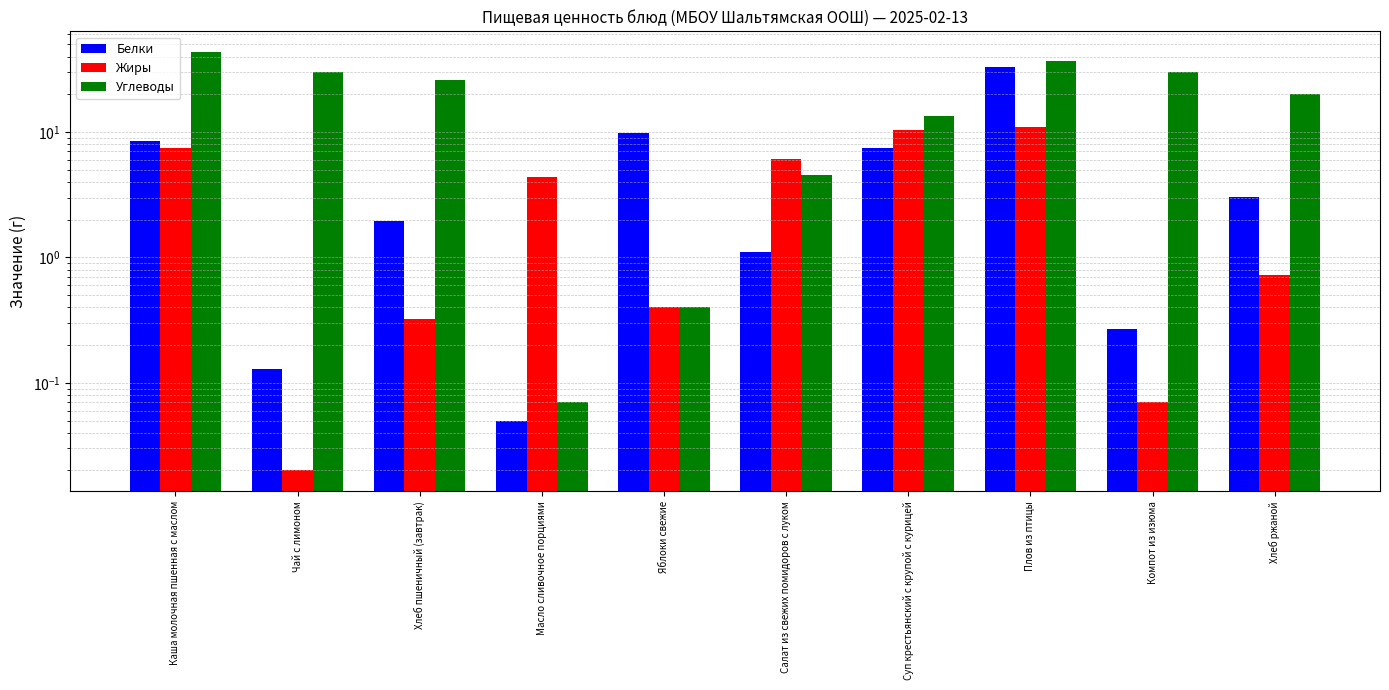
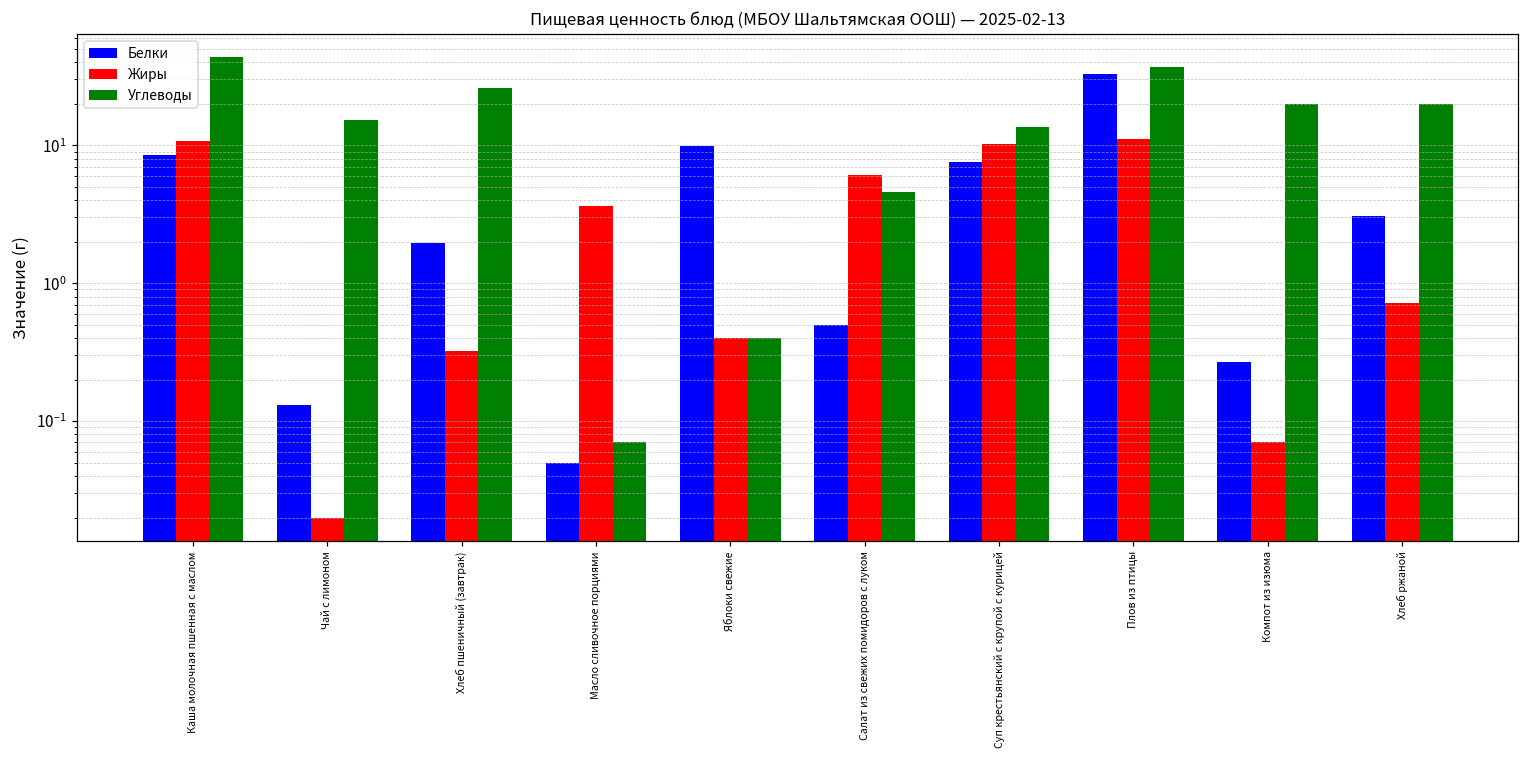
Жиры, Каша молочная пшенная с маслом: 8 -> 11
Углеводы, Чай с лимоном: 30 -> 15
Жиры, Масло сливочное порциями: 4.4 -> 3.6
Белки, Салат из свежих помидоров с луком: 1.1 -> 0.5
Углеводы, Компот из изюма: 30 -> 20
